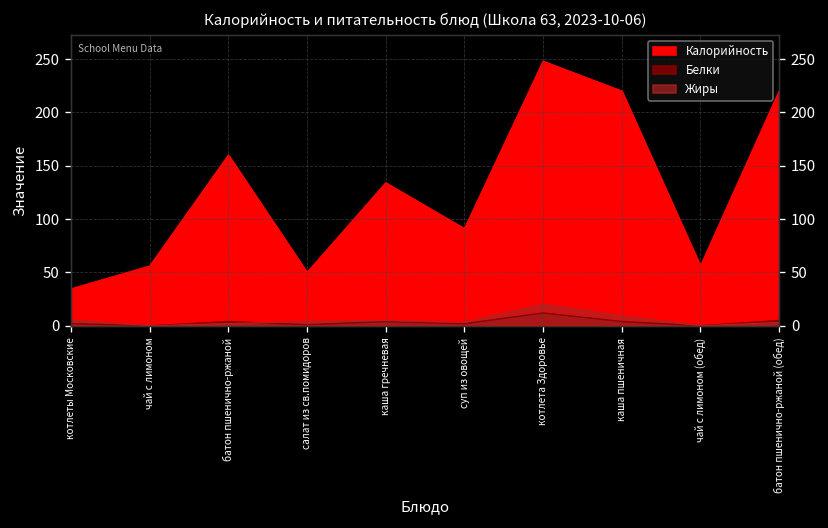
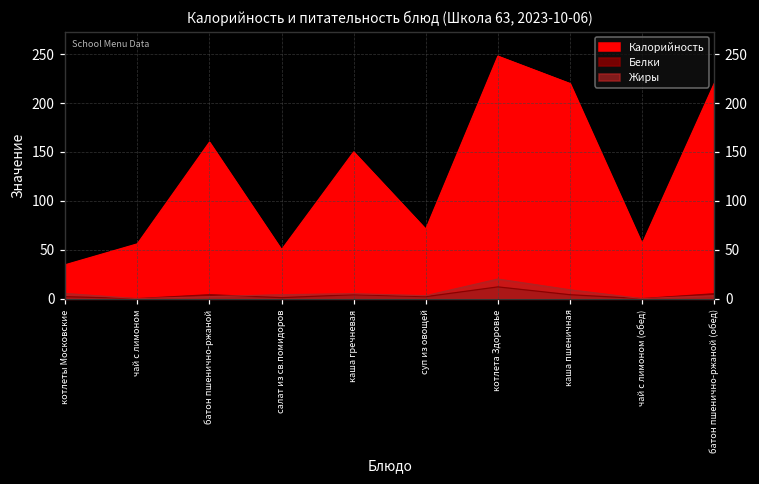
Калорийность, каша гречневая: 130 -> 150
Калорийность, суп из овощей: 90 -> 70
